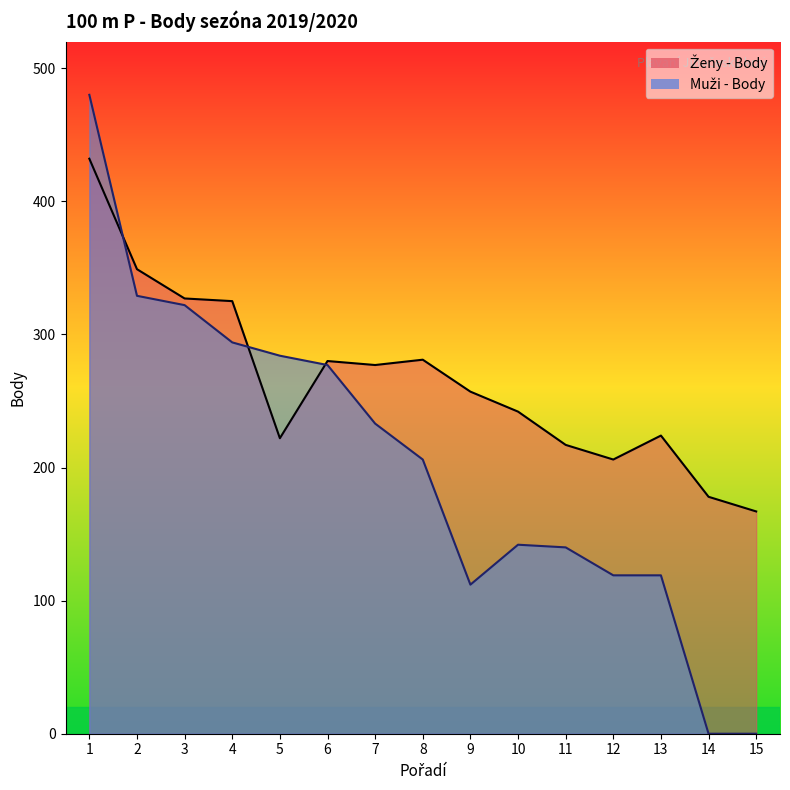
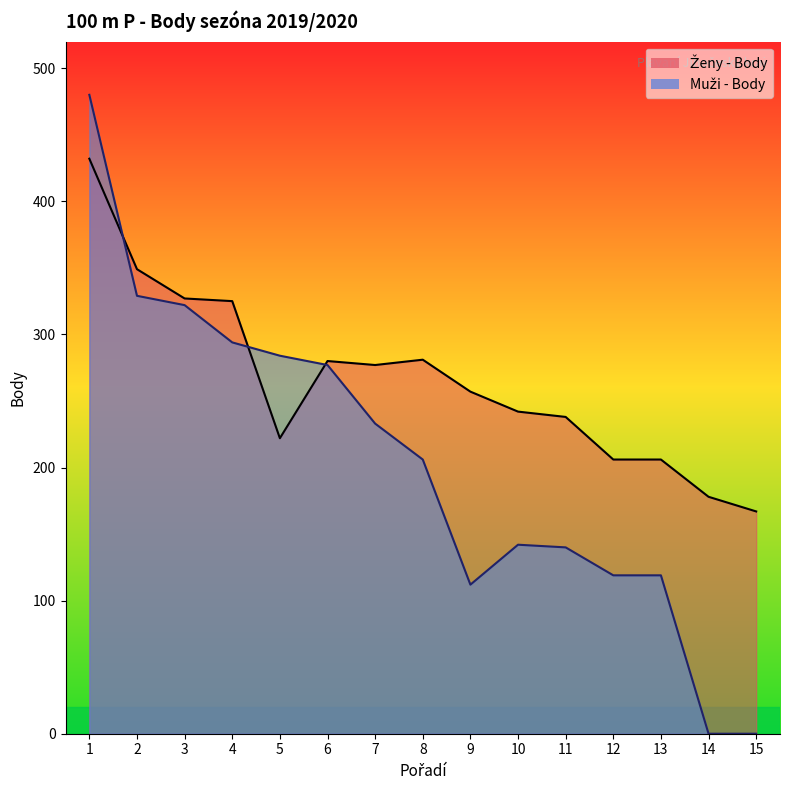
Ženy - Body, 11: 217 -> 238
Ženy - Body, 13: 224 -> 206
